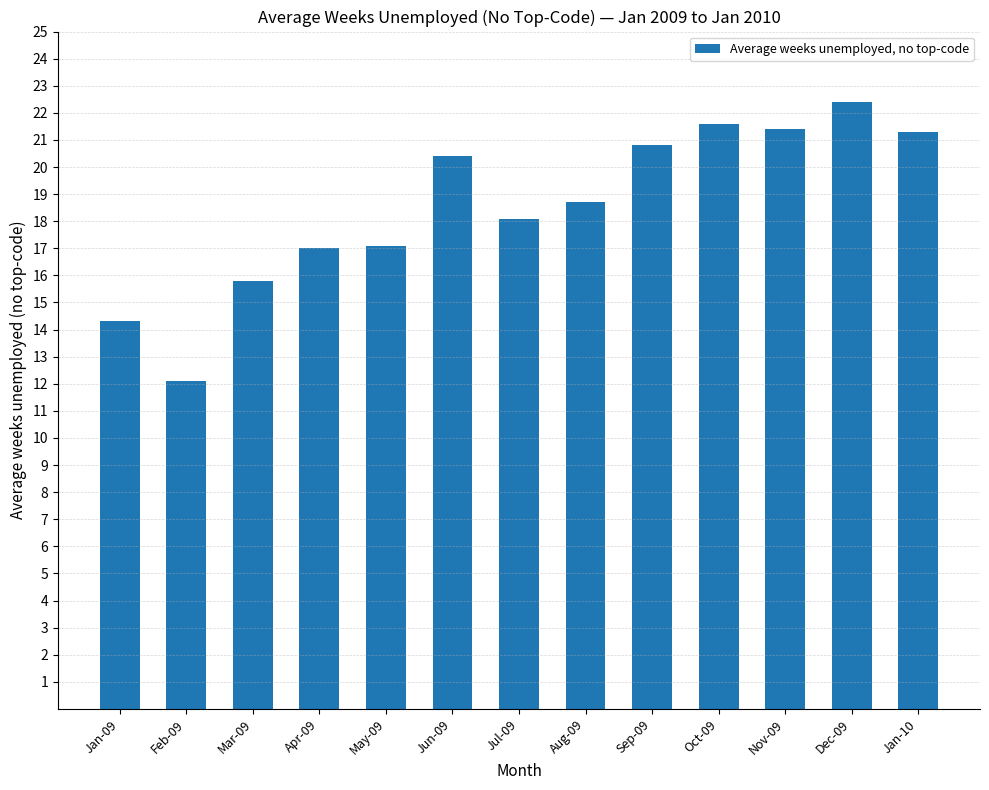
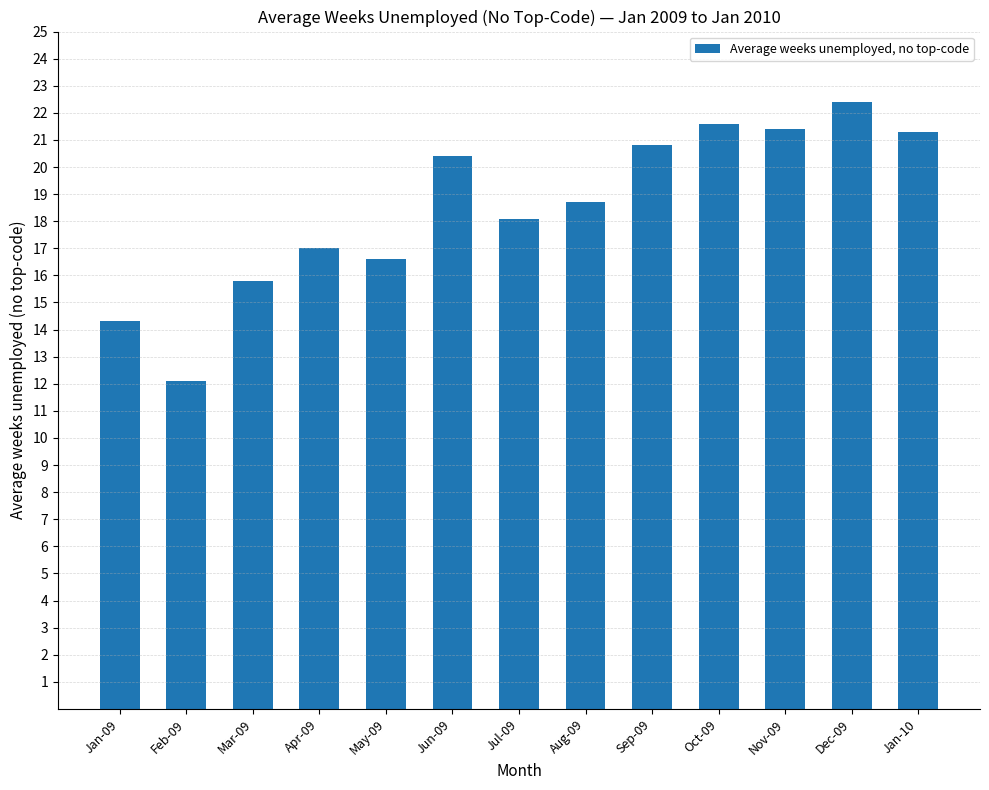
May-09: 17.1 -> 16.6
